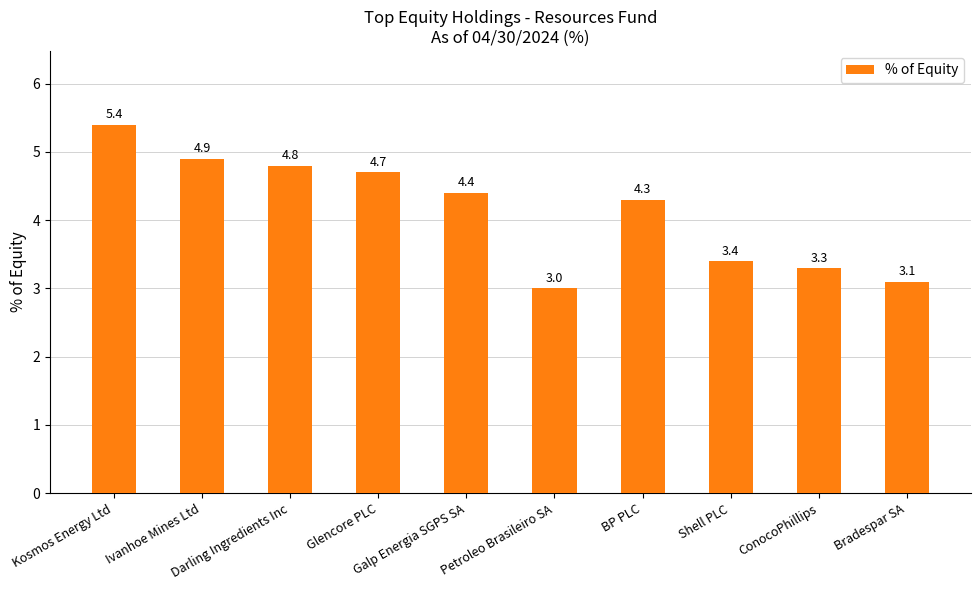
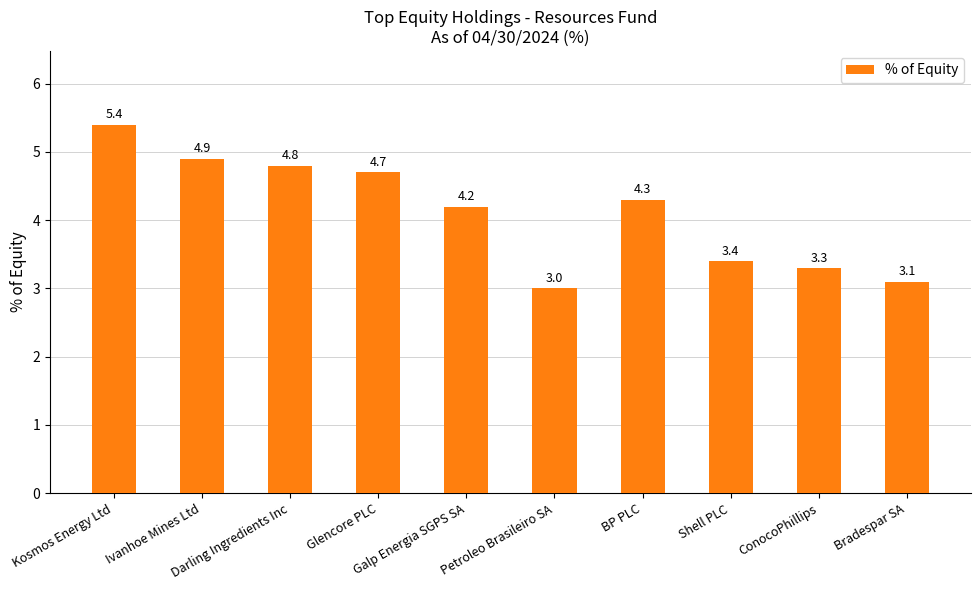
Galp Energia SGPS SA: 4.4 -> 4.2
